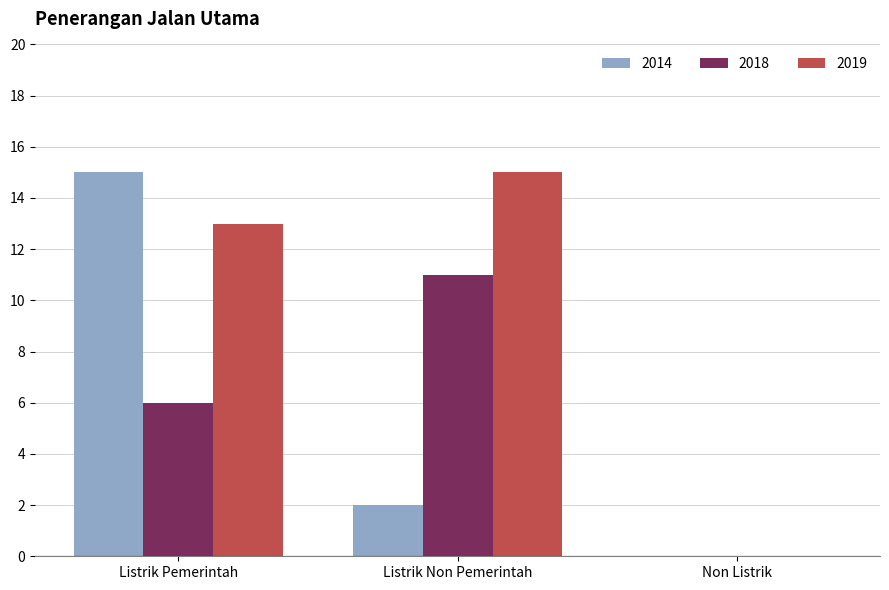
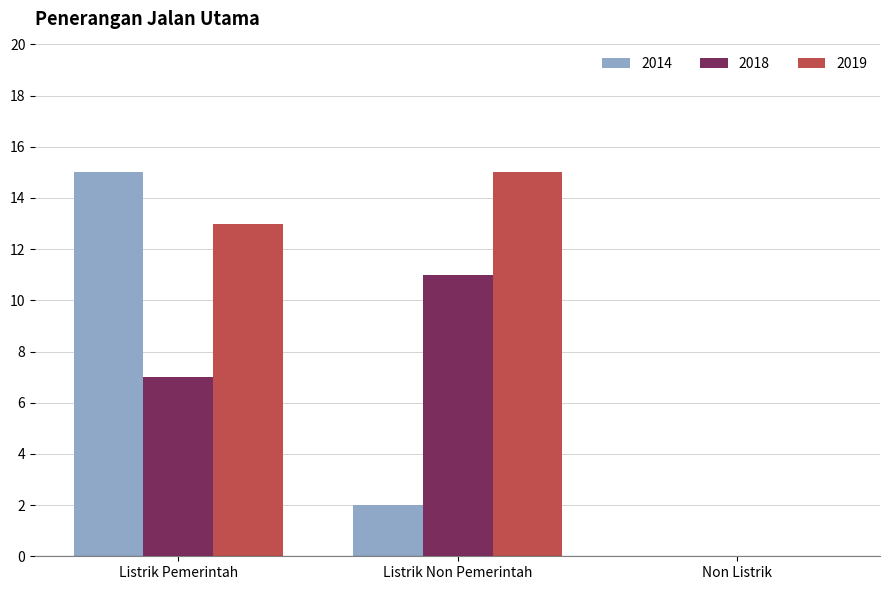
2018, Listrik Pemerintah: 6 -> 7
